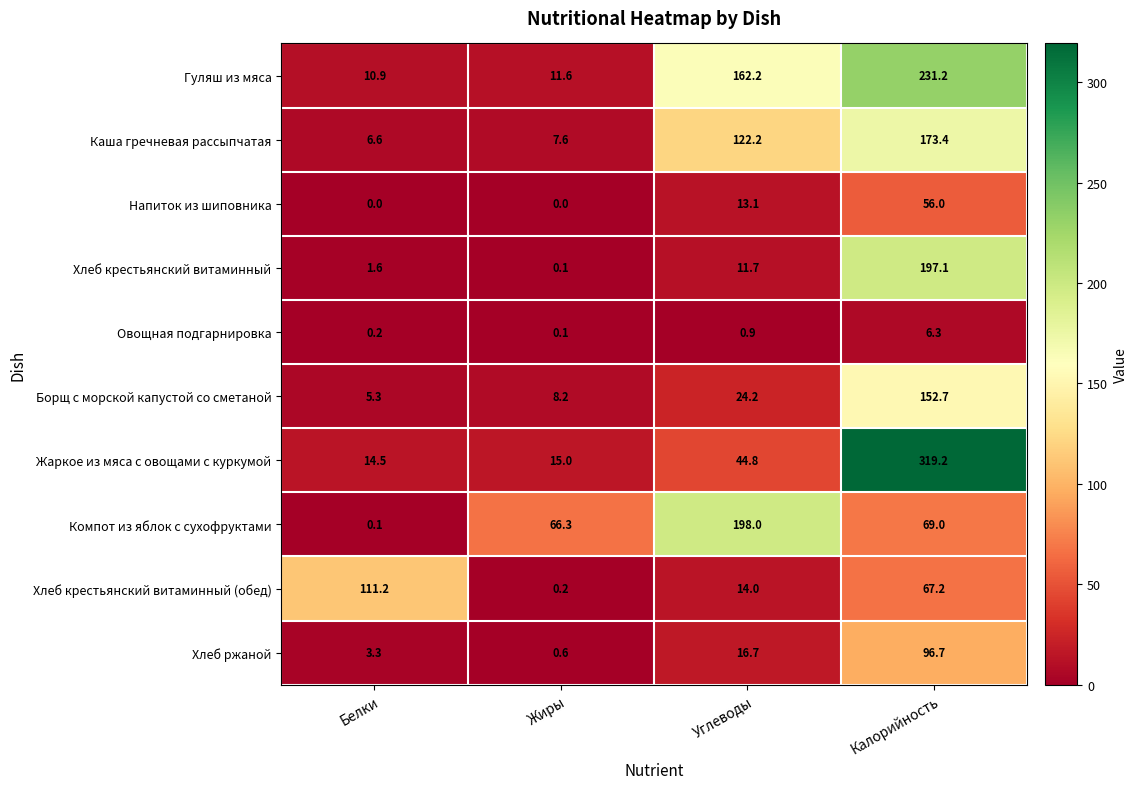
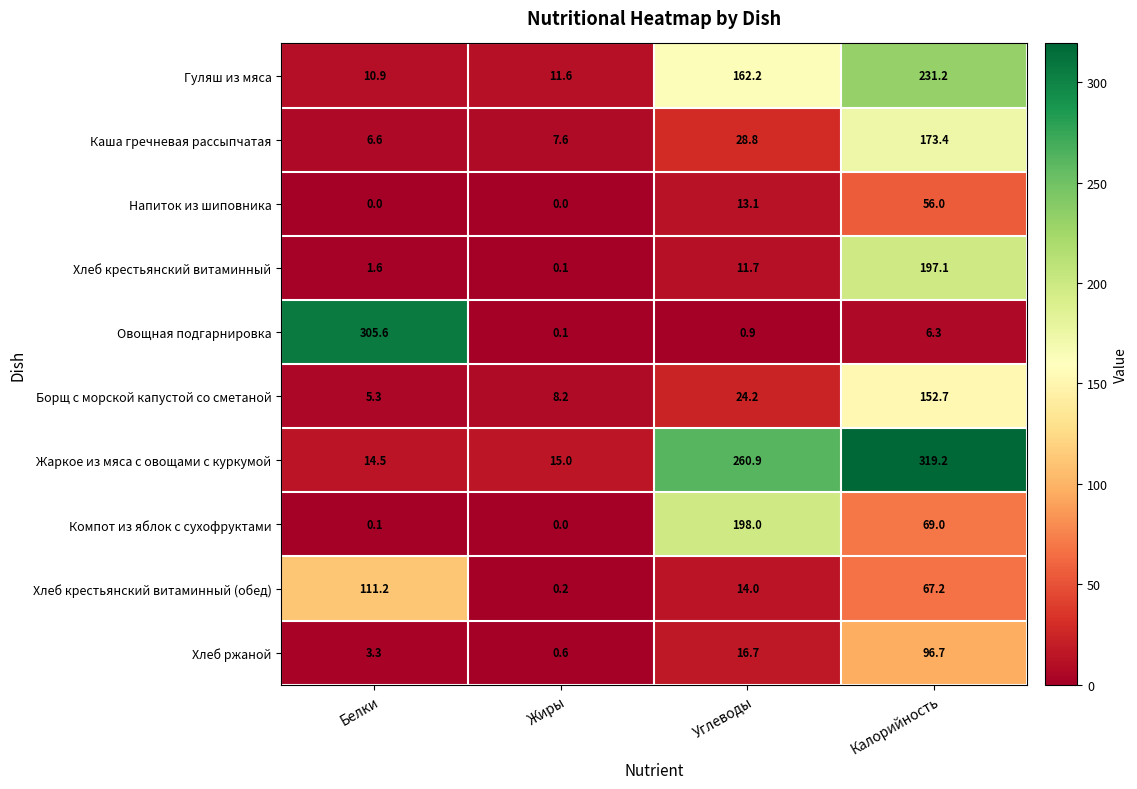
Каша гречневая рассыпчатая, Углеводы: 122.2 -> 28.8
Овощная подгарнировка, Белки: 0.2 -> 305.6
Жаркое из мяса с овощами с куркумой, Углеводы: 44.8 -> 260.9
Компот из яблок с сухофруктами, Жиры: 66.3 -> 0.0
